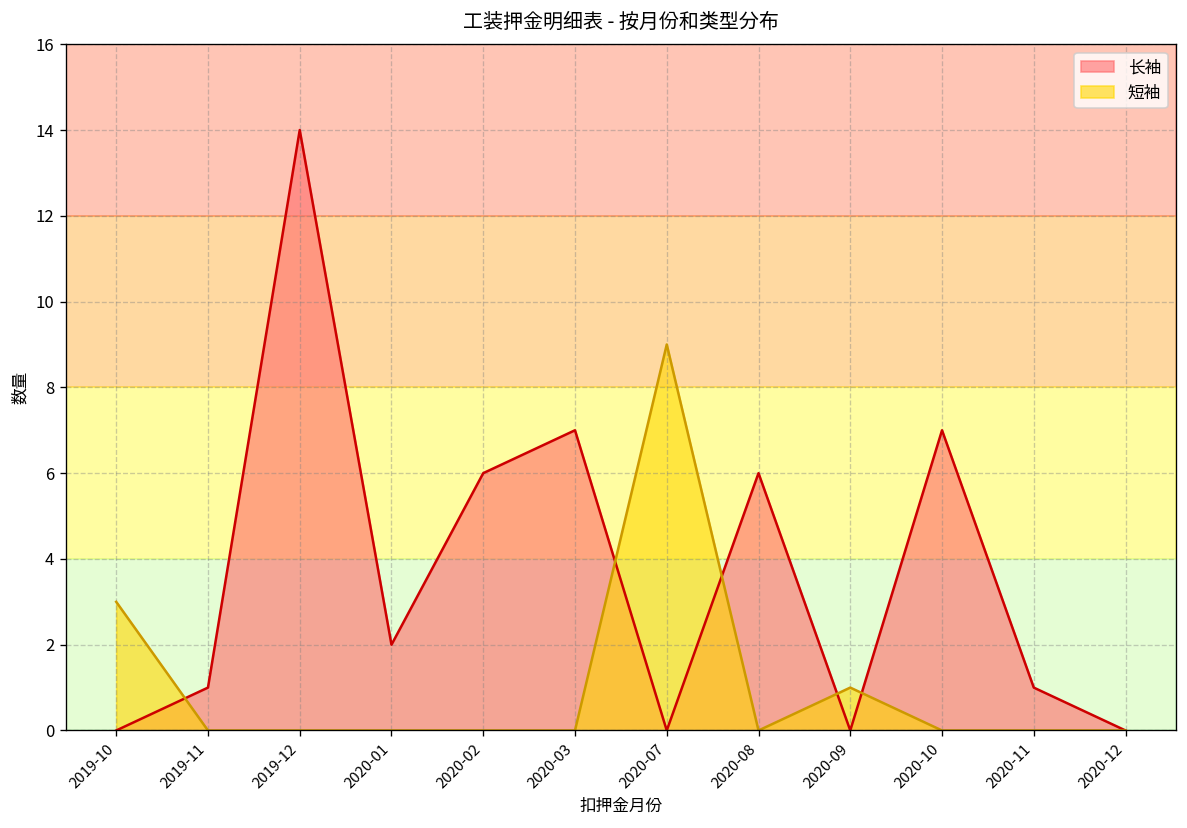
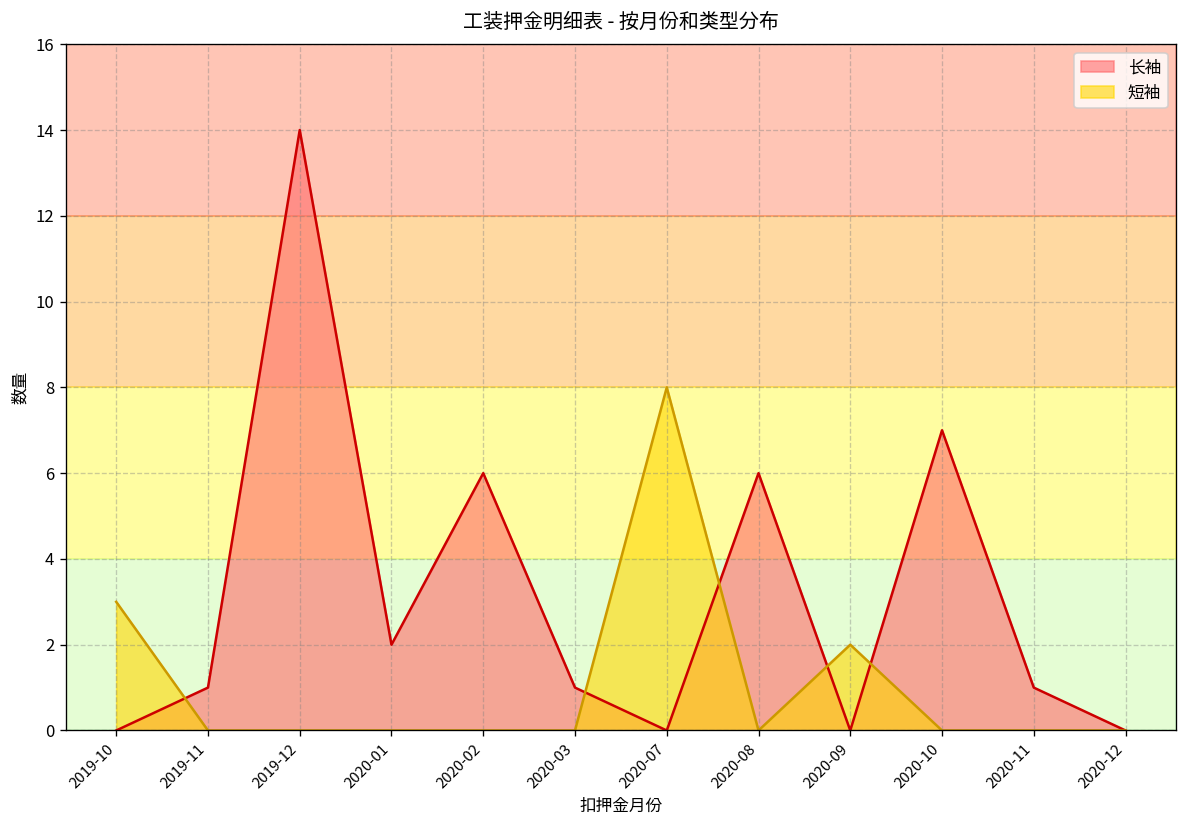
长袖, 2020-03: 7 -> 1
短袖, 2020-07: 9 -> 8
短袖, 2020-09: 1 -> 2
